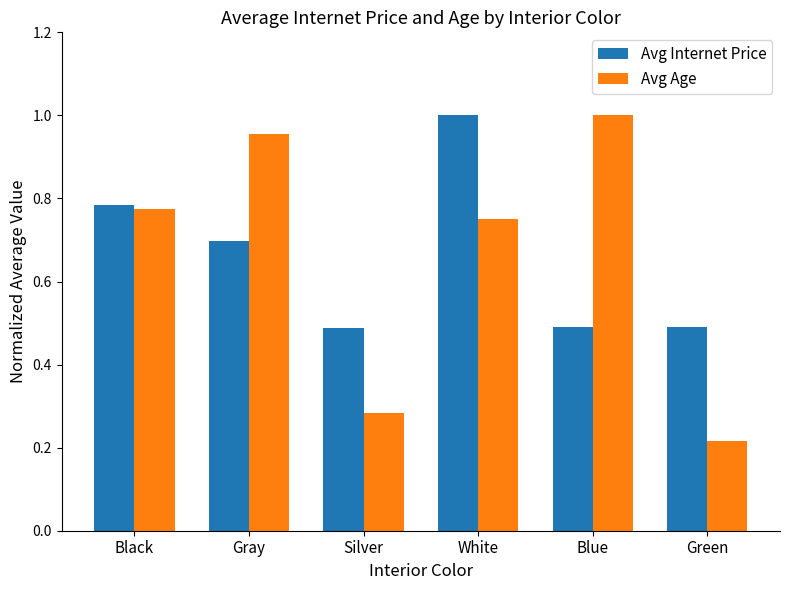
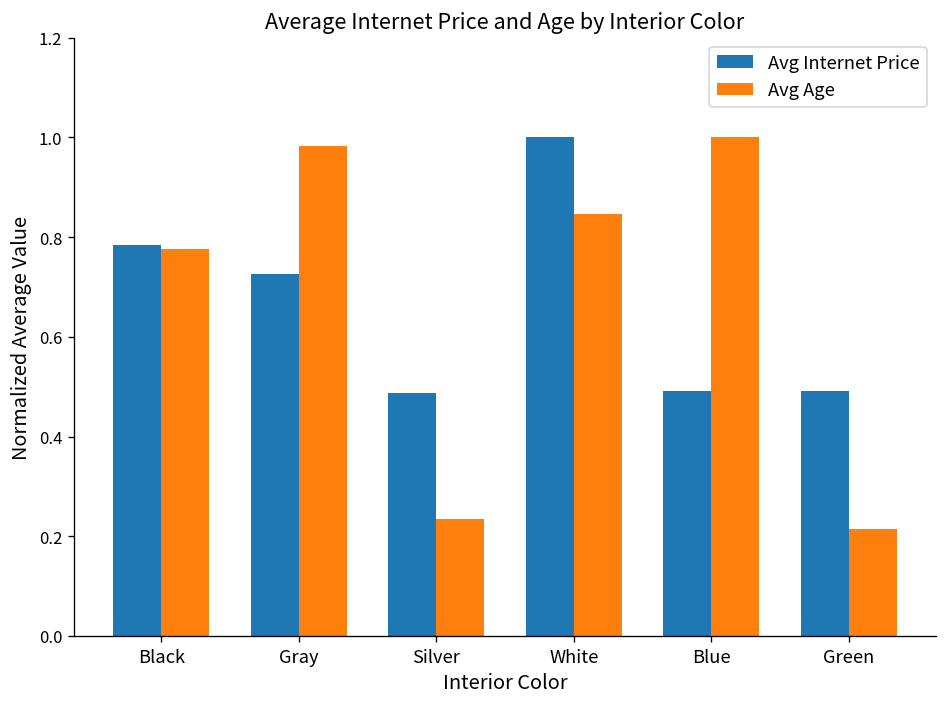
Avg Internet Price, Gray: 0.70 -> 0.73
Avg Age, Gray: 0.96 -> 0.98
Avg Age, Silver: 0.28 -> 0.24
Avg Age, White: 0.75 -> 0.85
